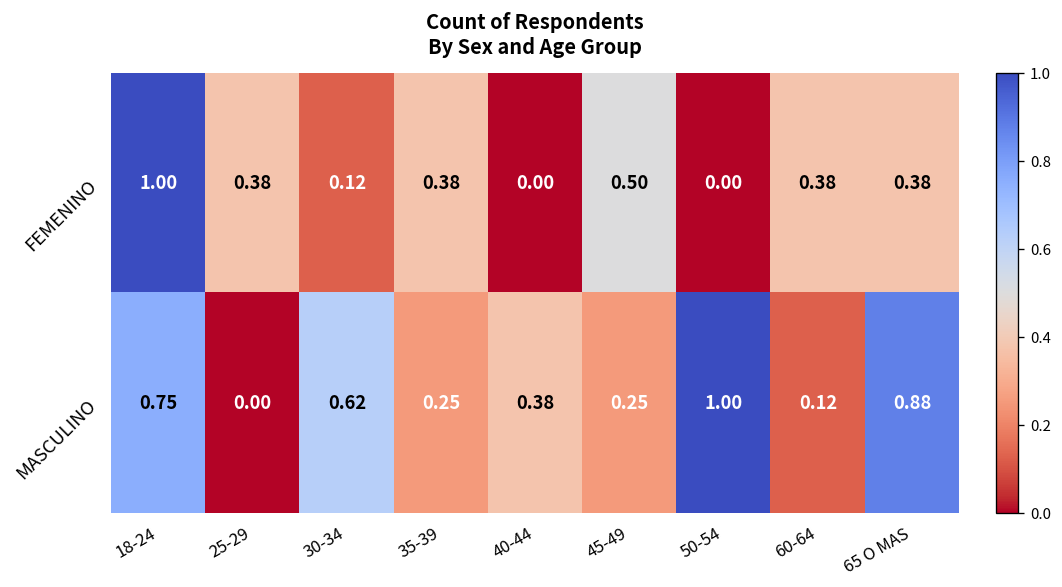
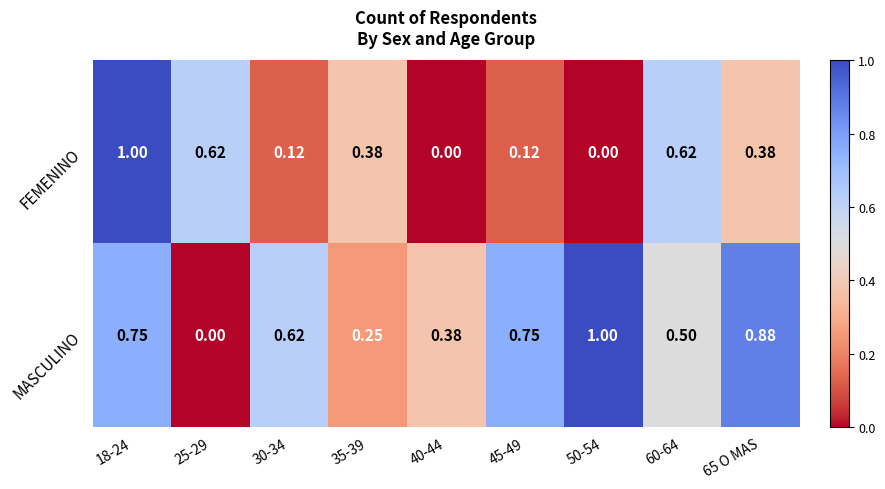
FEMENINO, 25-29: 0.38 -> 0.62
FEMENINO, 45-49: 0.50 -> 0.12
FEMENINO, 60-64: 0.38 -> 0.62
MASCULINO, 45-49: 0.25 -> 0.75
MASCULINO, 60-64: 0.12 -> 0.50
